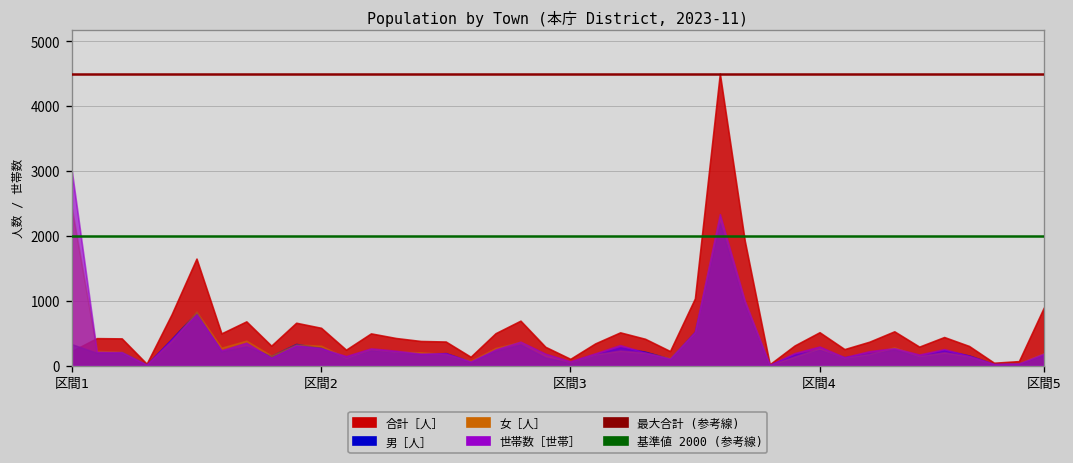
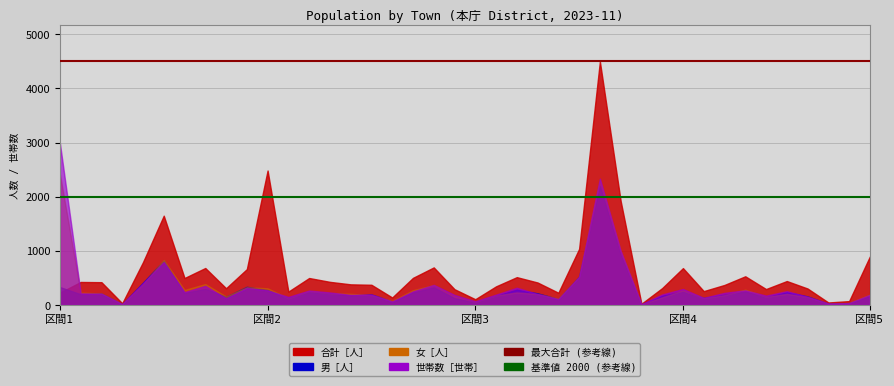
合計［人］, 区間2: 600 -> 2500
合計［人］, 区間4: 500 -> 700
